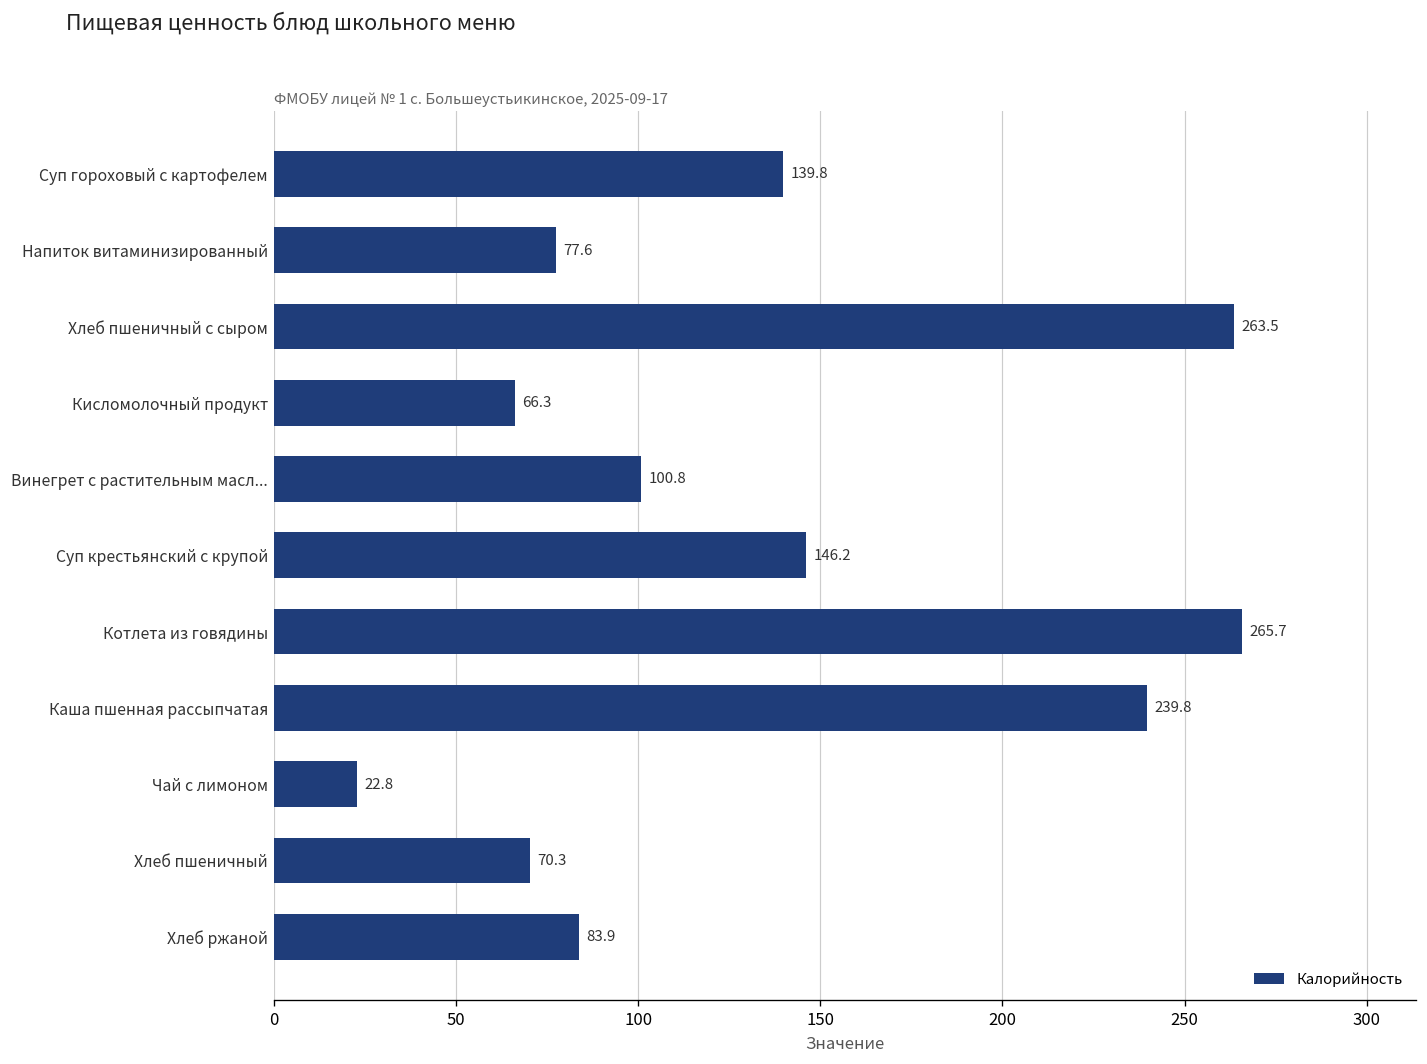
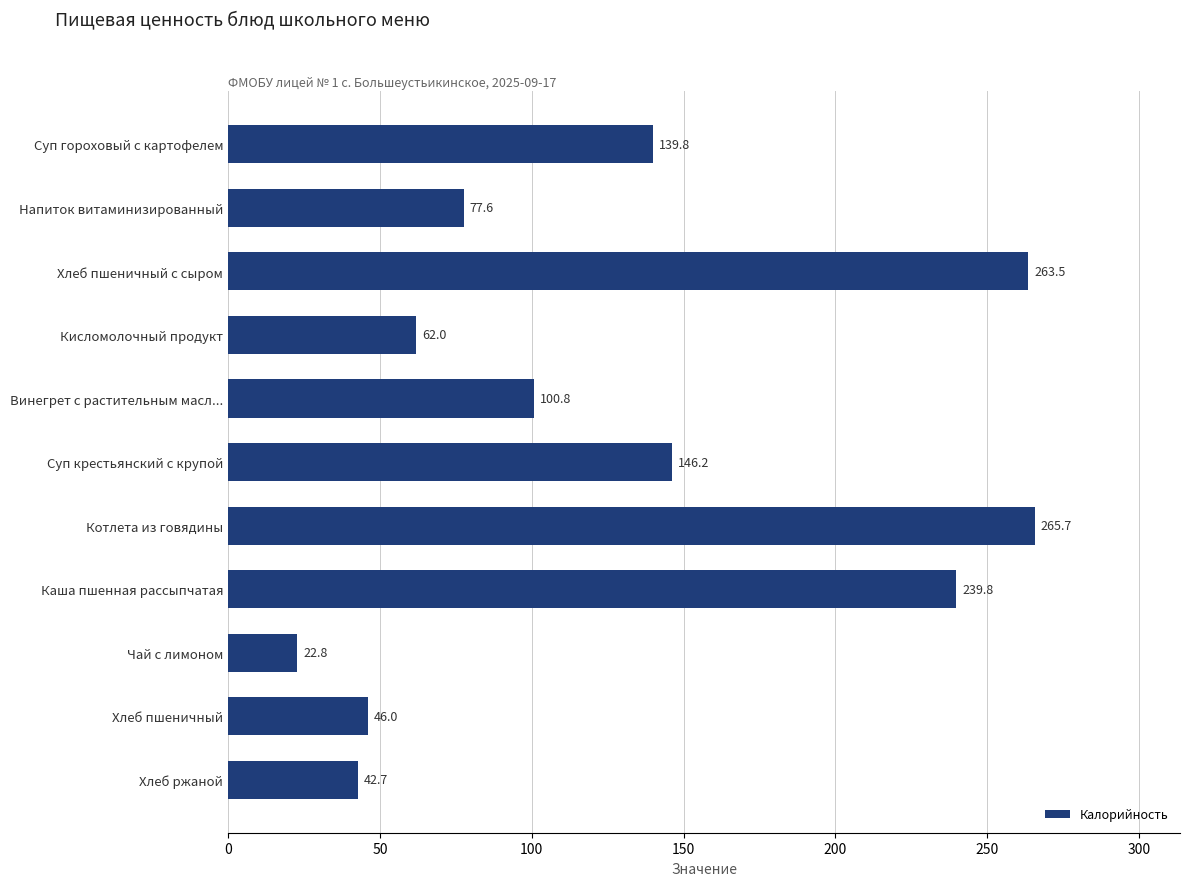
Кисломолочный продукт: 66.3 -> 62.0
Хлеб пшеничный: 70.3 -> 46.0
Хлеб ржаной: 83.9 -> 42.7
